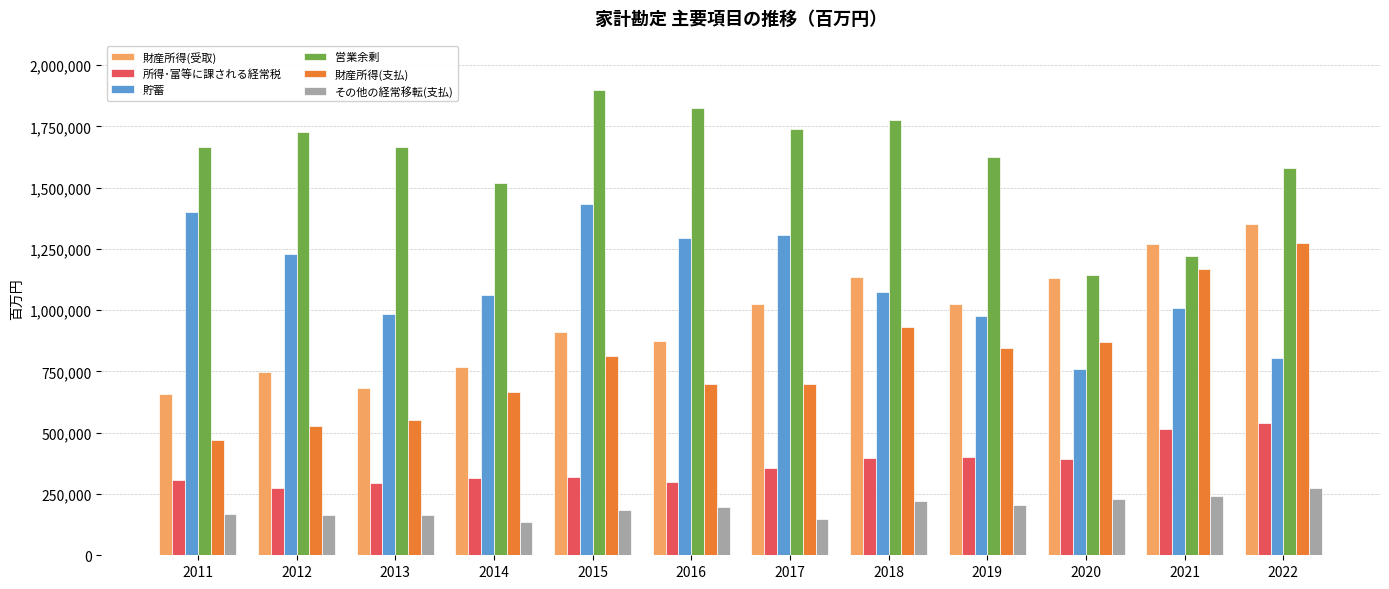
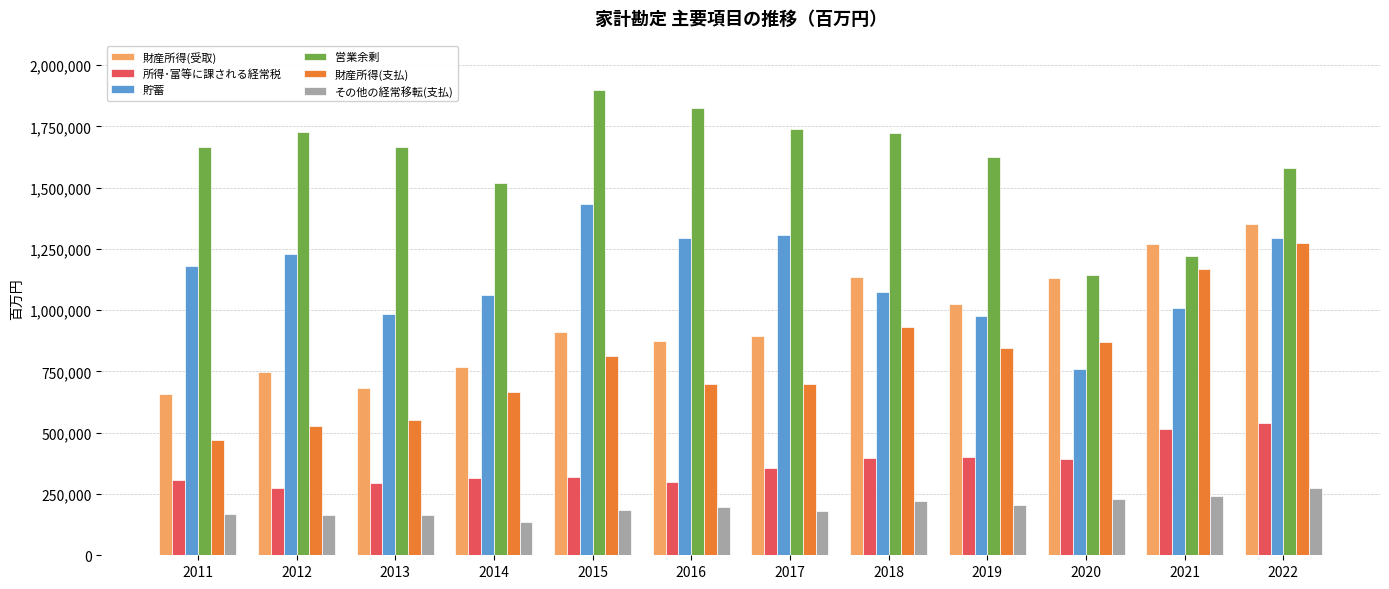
貯蓄, 2011: 1,400,000 -> 1,180,000
財産所得(受取), 2017: 1,020,000 -> 900,000
その他の経常移転(支払), 2017: 150,000 -> 180,000
営業余剰, 2018: 1,780,000 -> 1,720,000
貯蓄, 2022: 800,000 -> 1,290,000
